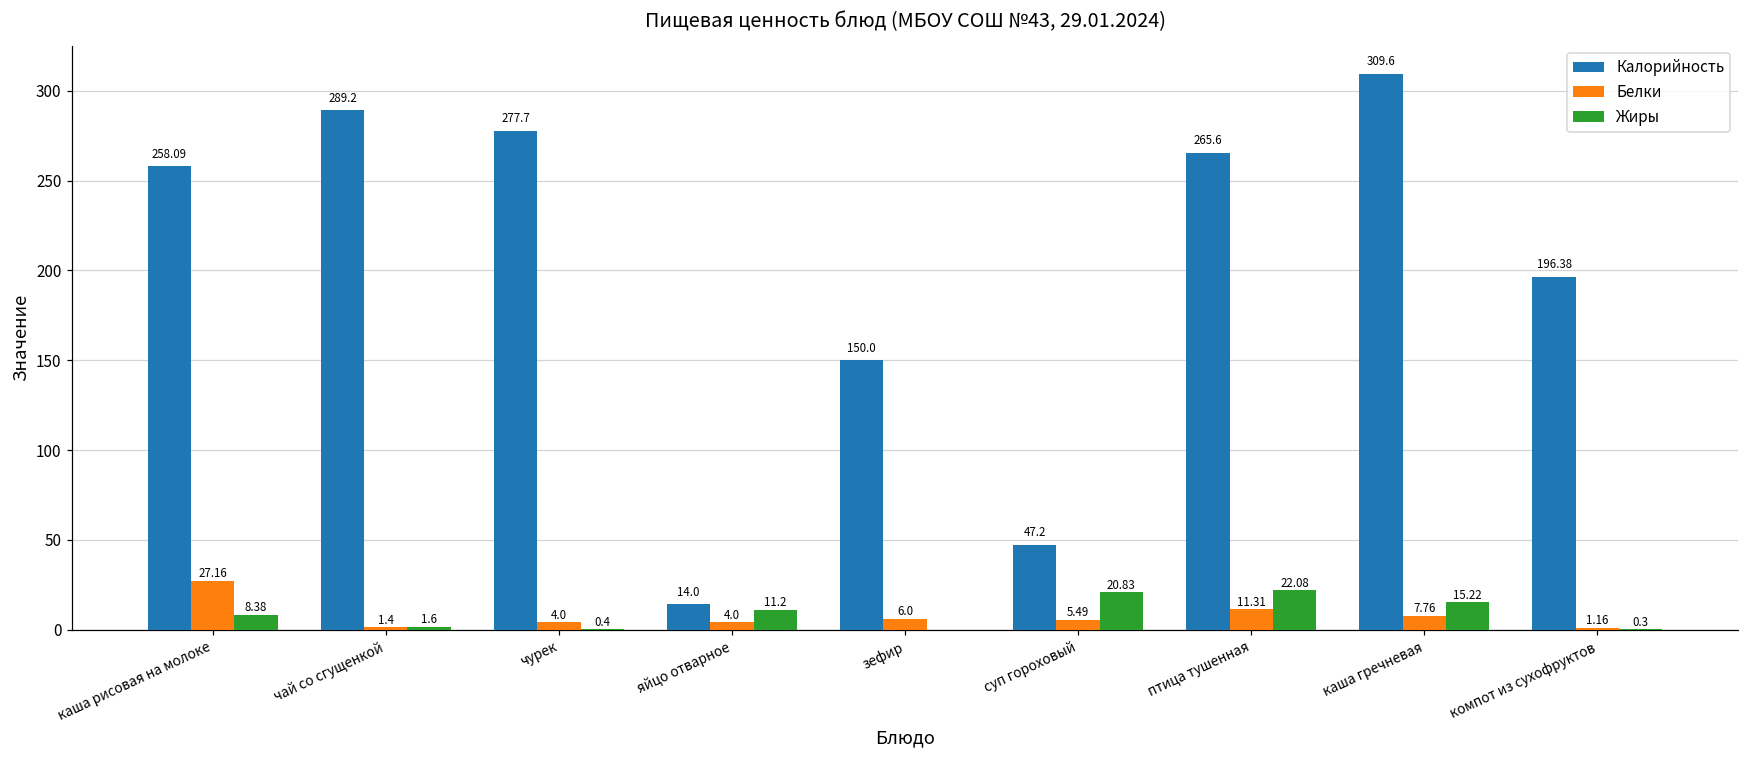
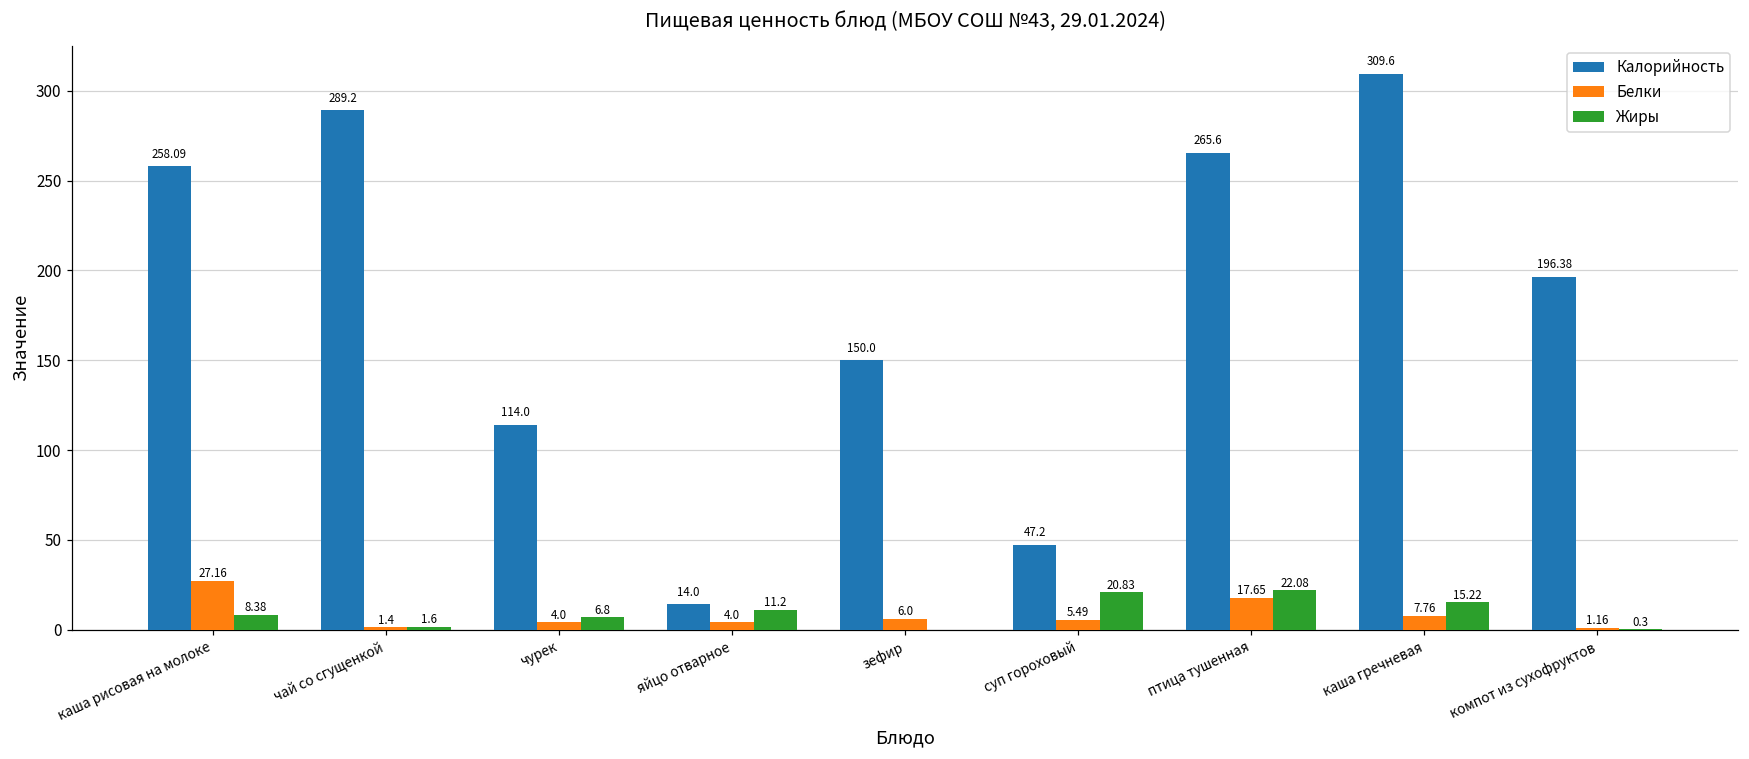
Калорийность, чурек: 277.7 -> 114.0
Жиры, чурек: 0.4 -> 6.8
Белки, птица тушенная: 11.31 -> 17.65
